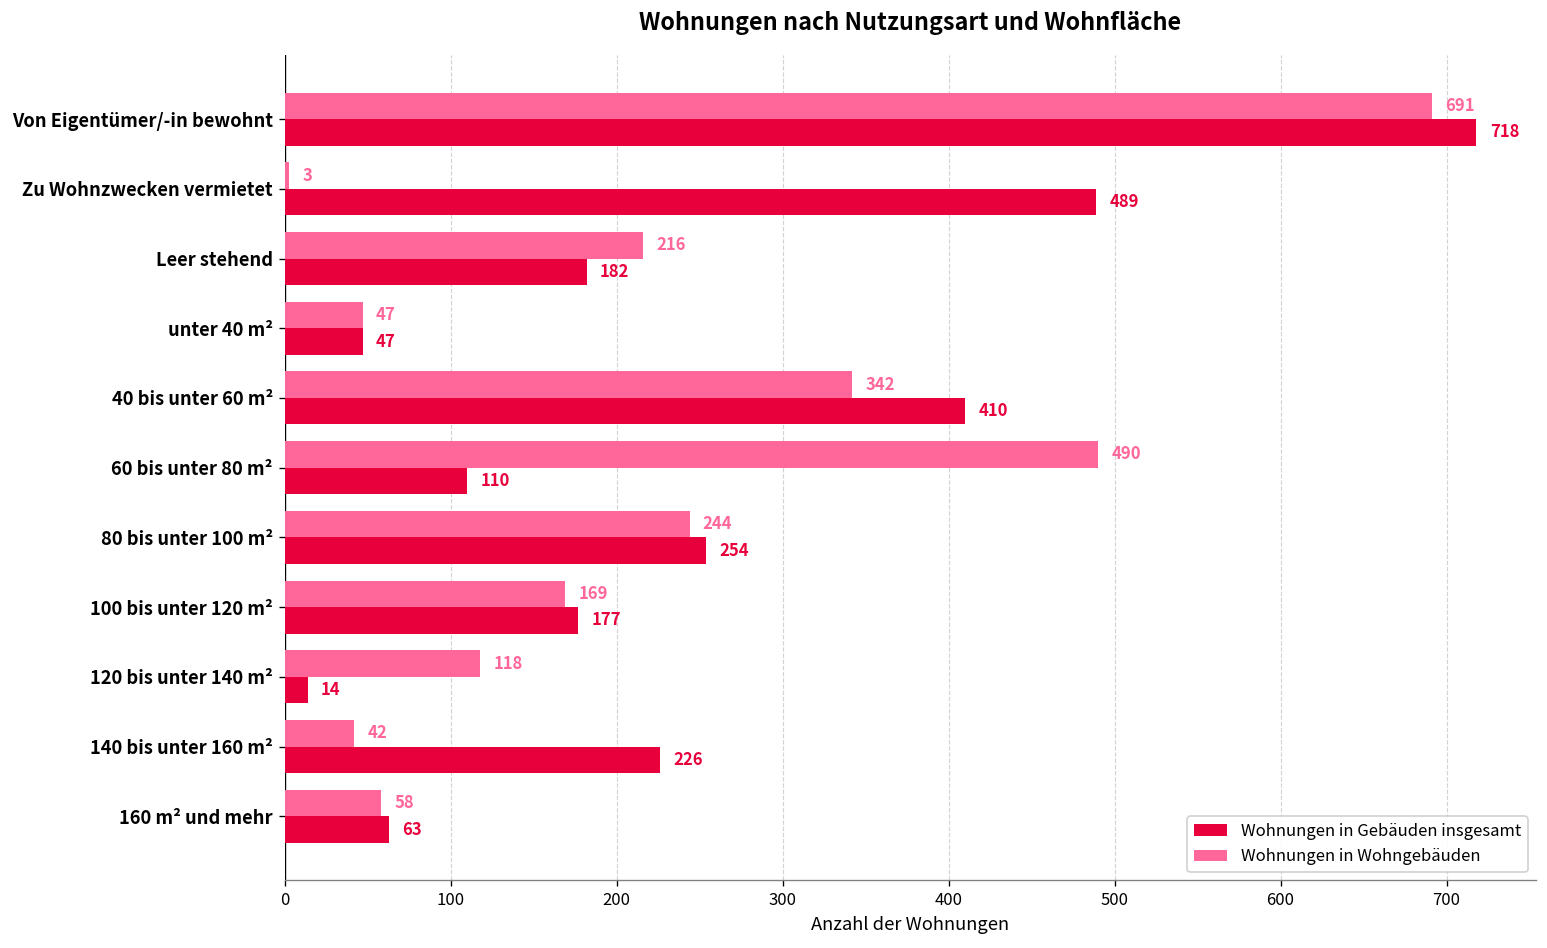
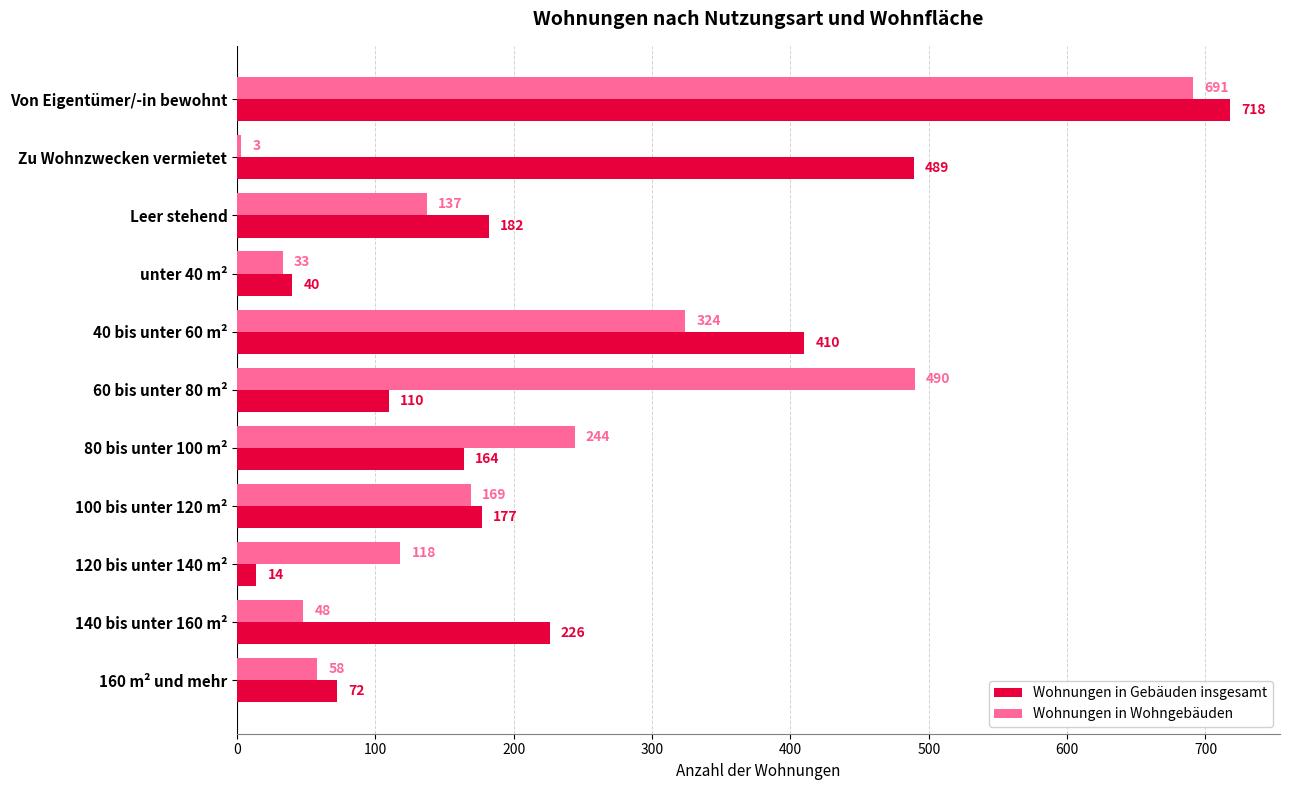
Wohnungen in Wohngebäuden, Leer stehend: 216 -> 137
Wohnungen in Wohngebäuden, unter 40 m²: 47 -> 33
Wohnungen in Gebäuden insgesamt, unter 40 m²: 47 -> 40
Wohnungen in Wohngebäuden, 40 bis unter 60 m²: 342 -> 324
Wohnungen in Gebäuden insgesamt, 80 bis unter 100 m²: 254 -> 164
Wohnungen in Wohngebäuden, 140 bis unter 160 m²: 42 -> 48
Wohnungen in Gebäuden insgesamt, 160 m² und mehr: 63 -> 72
